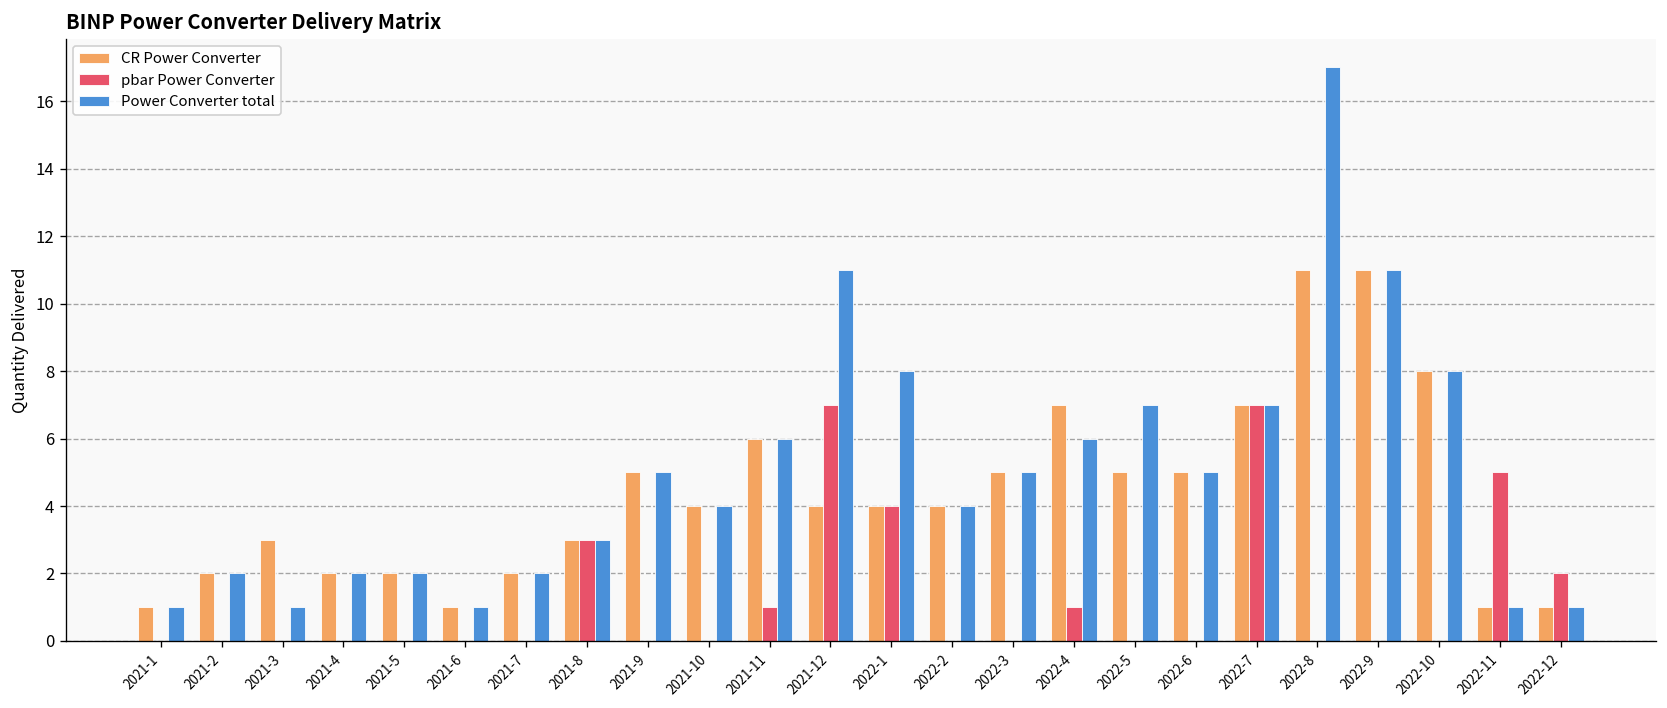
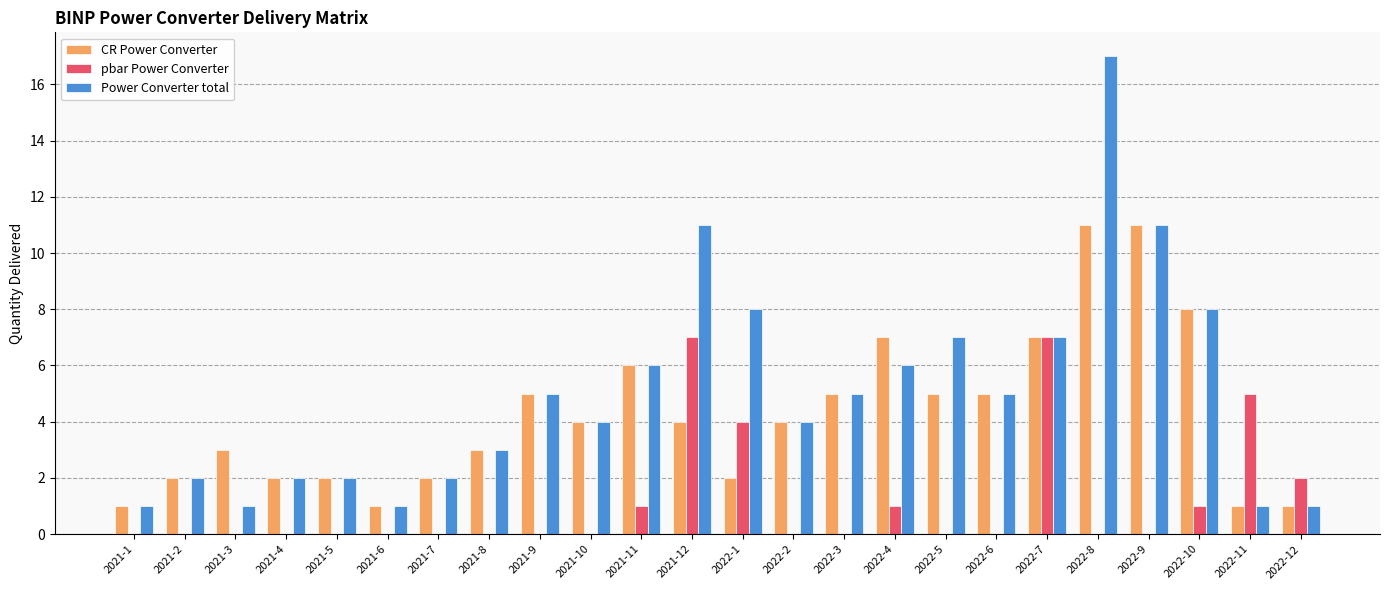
pbar Power Converter, 2021-8: 3 -> 0
CR Power Converter, 2022-1: 4 -> 2
pbar Power Converter, 2022-10: 0 -> 1
